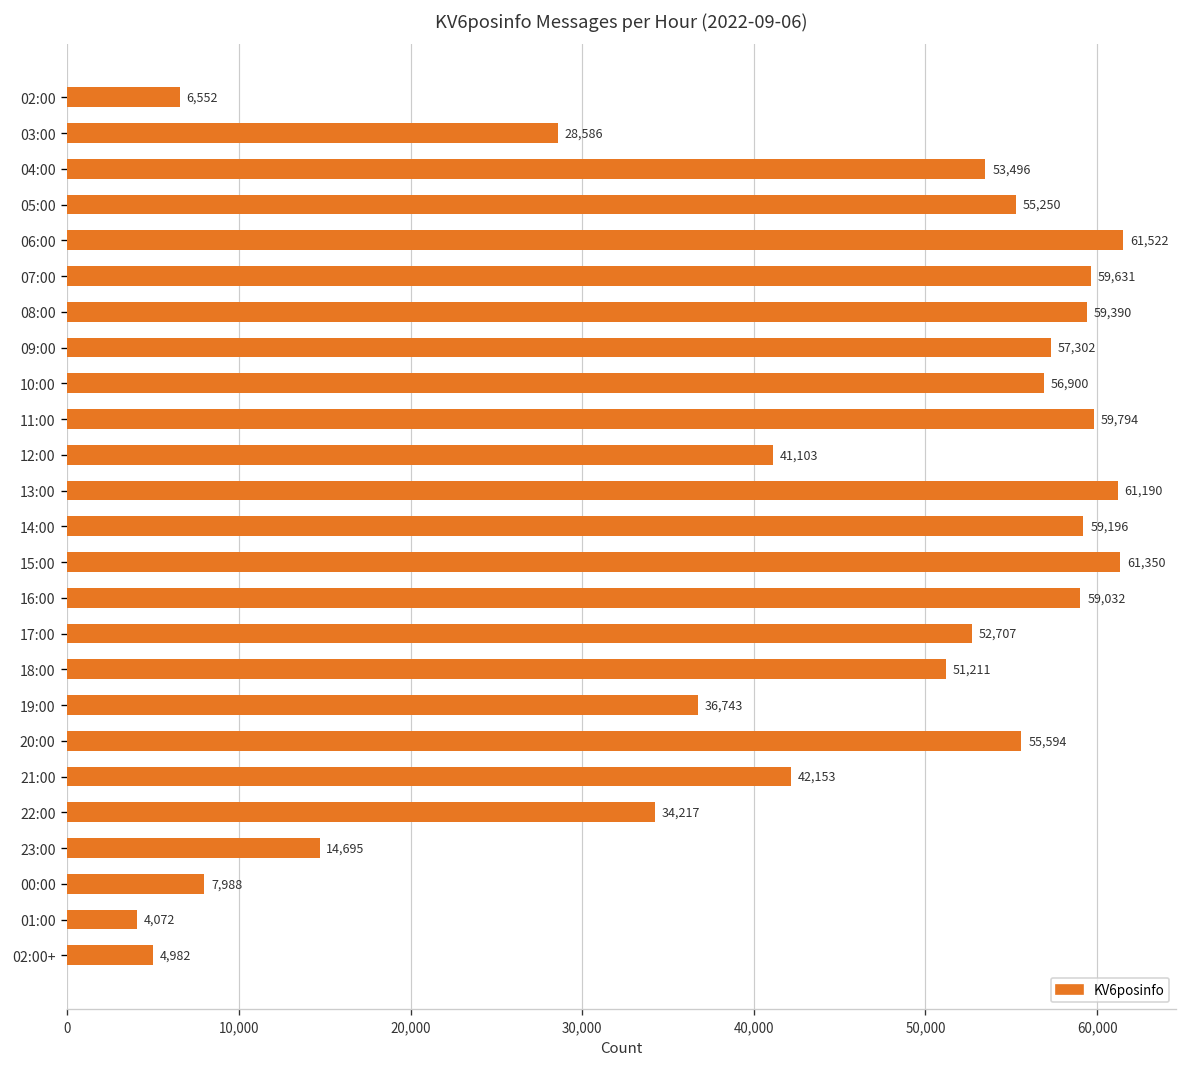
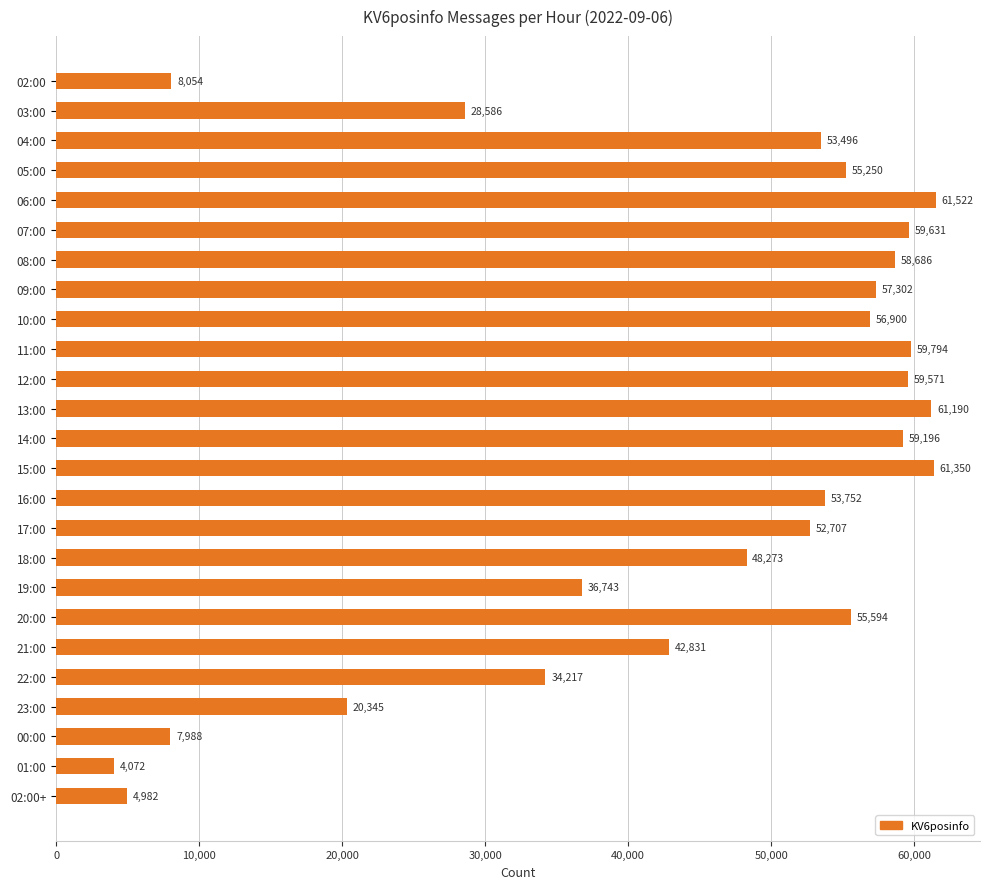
02:00: 6,552 -> 8,054
08:00: 59,390 -> 58,686
12:00: 41,103 -> 59,571
16:00: 59,032 -> 53,752
18:00: 51,211 -> 48,273
21:00: 42,153 -> 42,831
23:00: 14,695 -> 20,345
